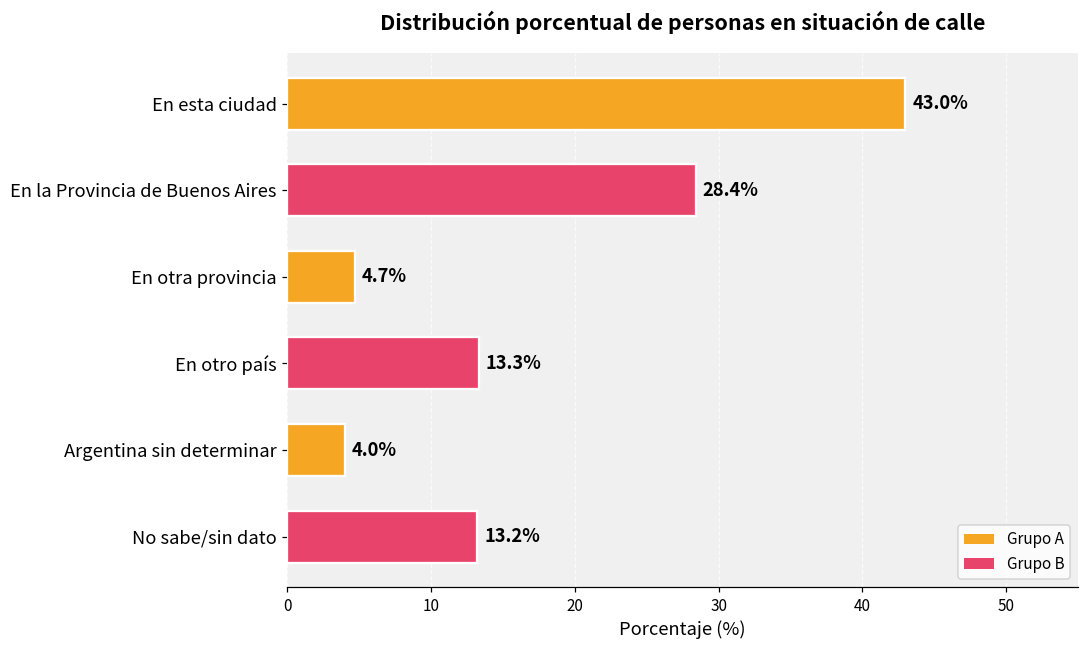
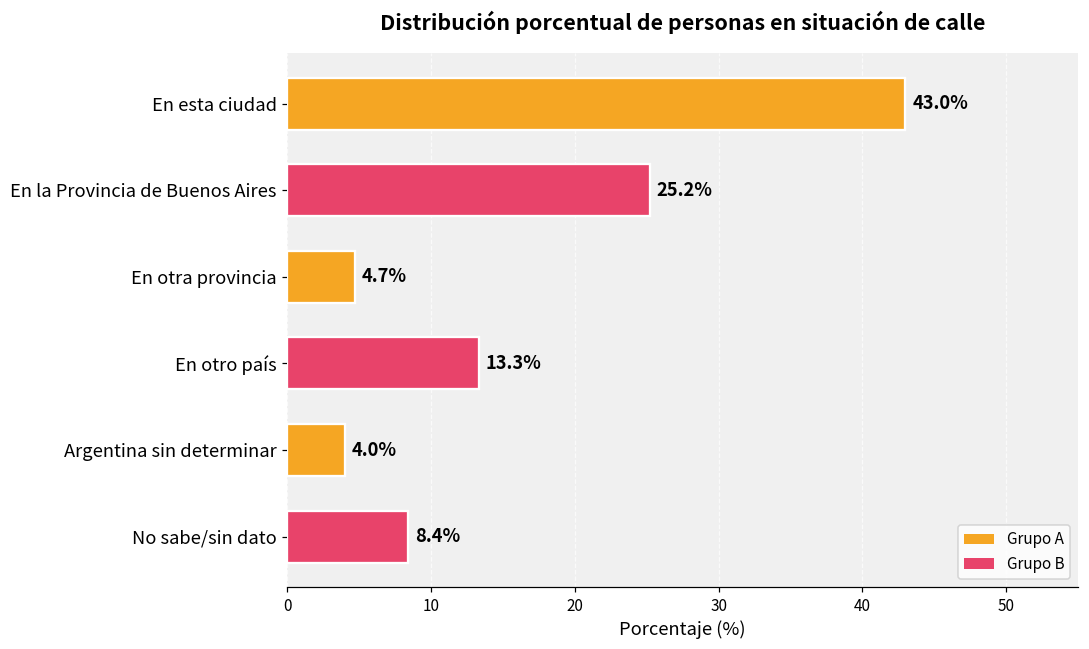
En la Provincia de Buenos Aires: 28.4% -> 25.2%
No sabe/sin dato: 13.2% -> 8.4%
